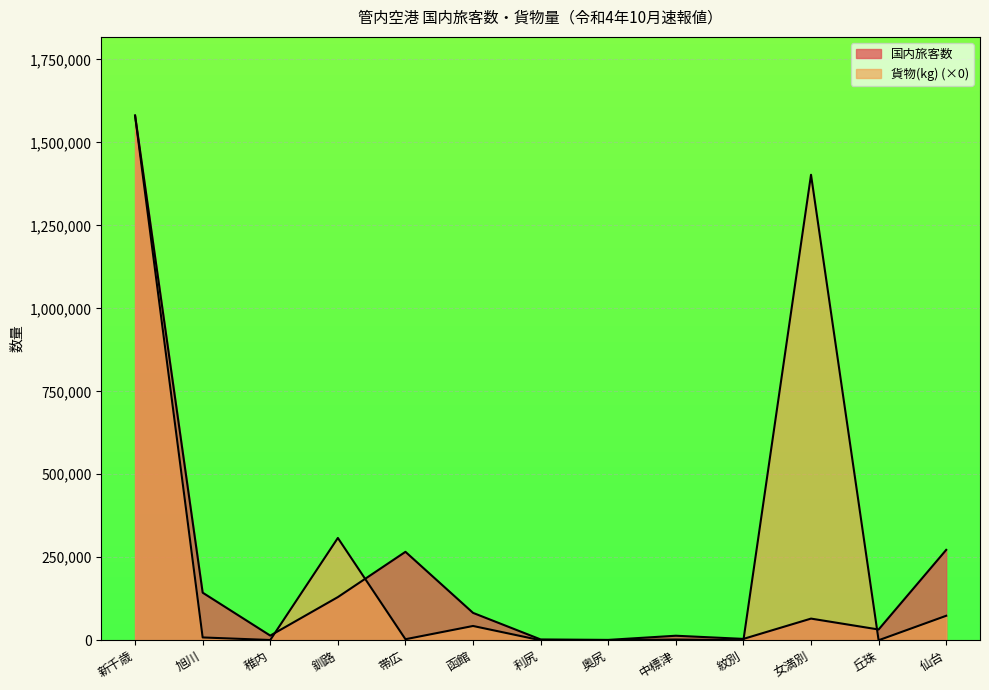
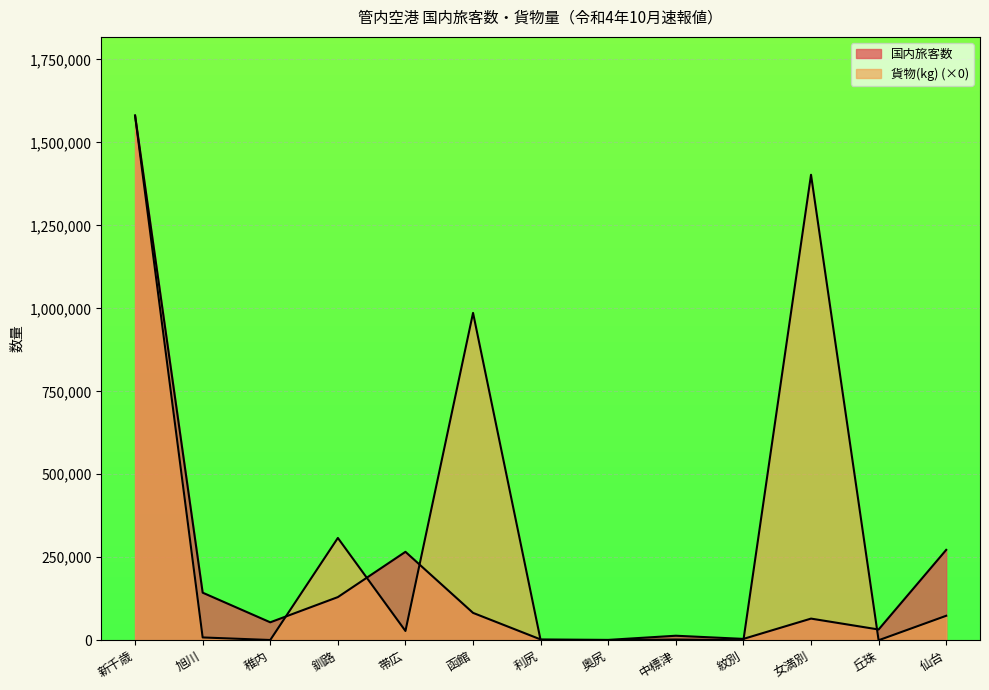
国内旅客数, 稚内: 10,000 -> 50,000
貨物(kg) (×0), 帯広: 0 -> 30,000
貨物(kg) (×0), 函館: 40,000 -> 990,000
